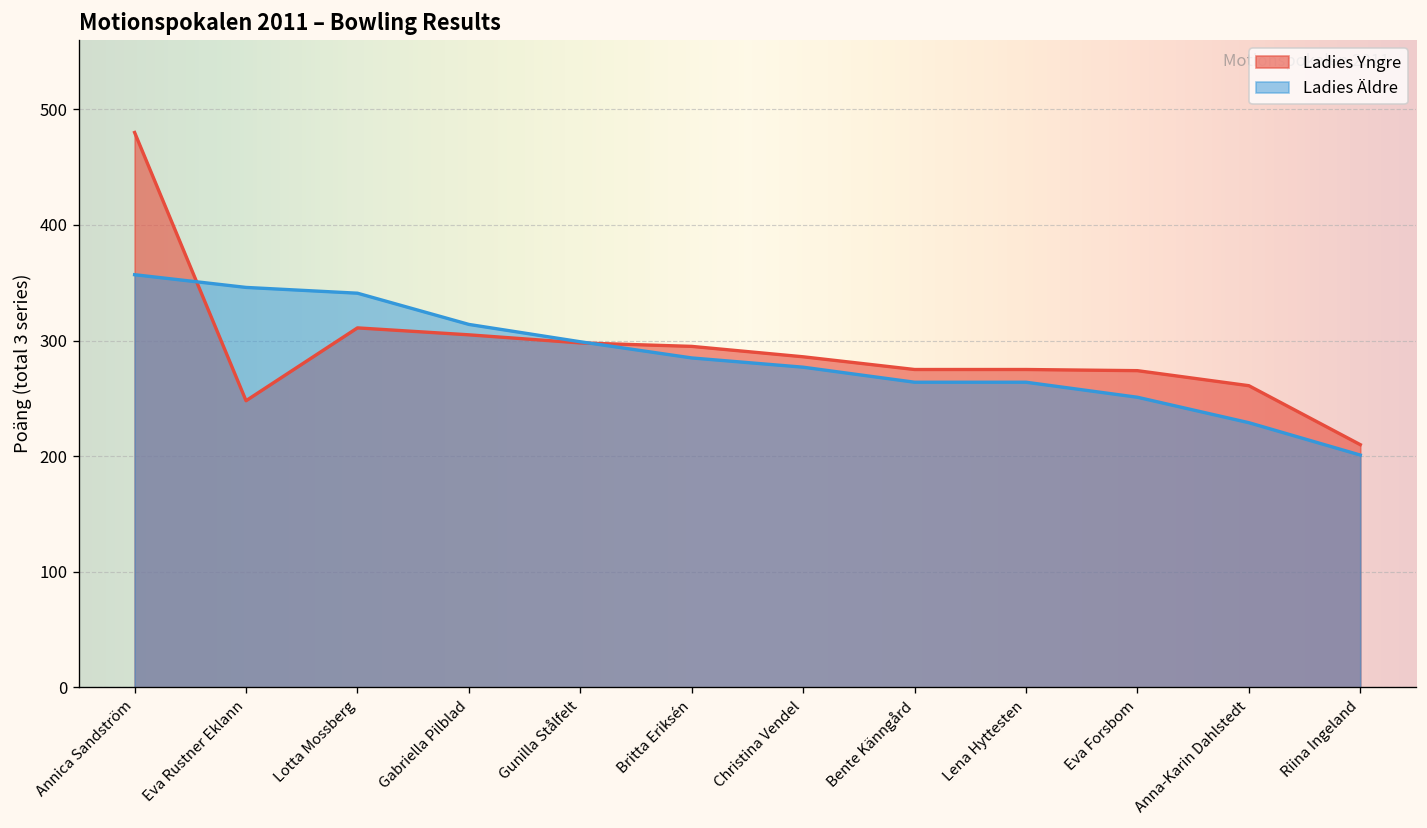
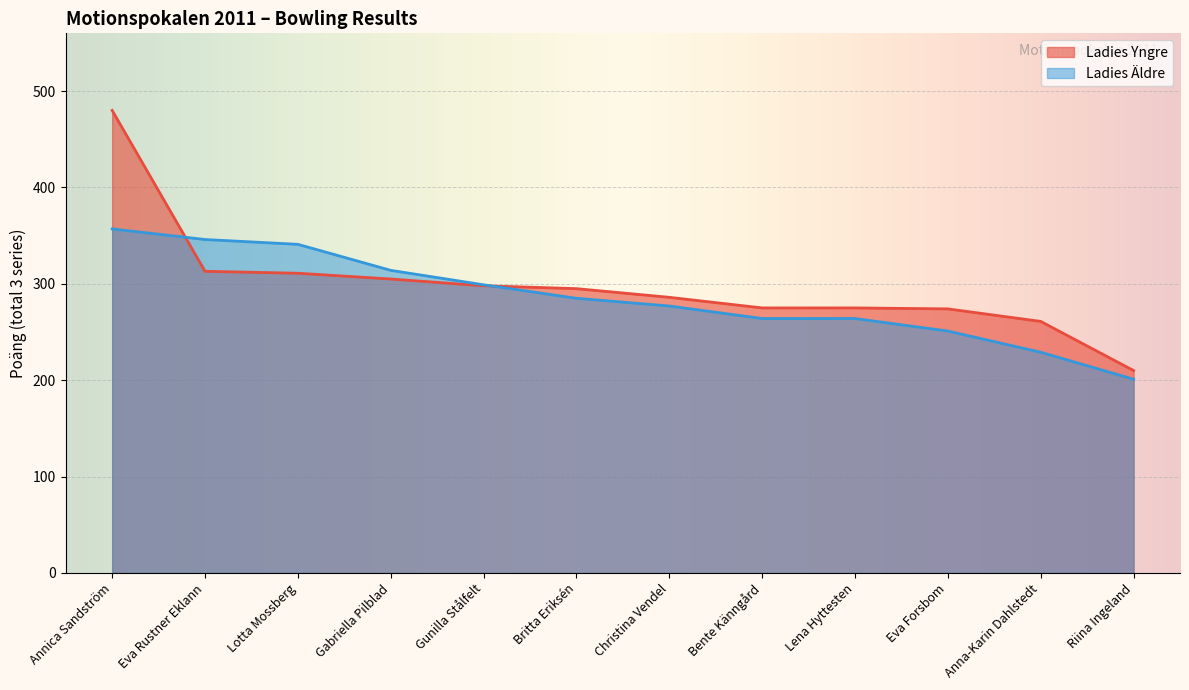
Ladies Yngre, Eva Rustner Eklann: 250 -> 310
